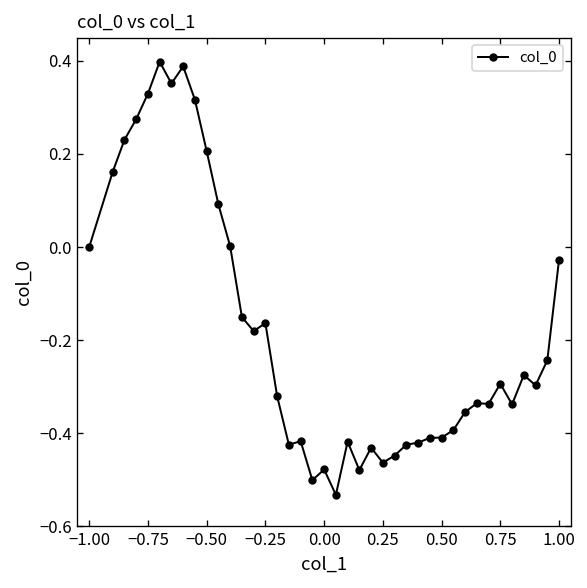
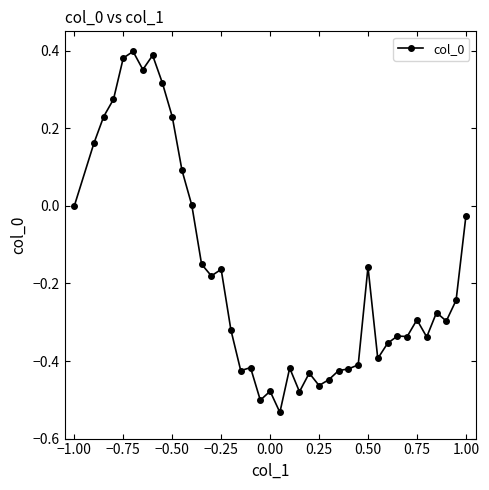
−0.75: 0.33 -> 0.38
−0.50: 0.21 -> 0.23
0.50: -0.41 -> -0.16
